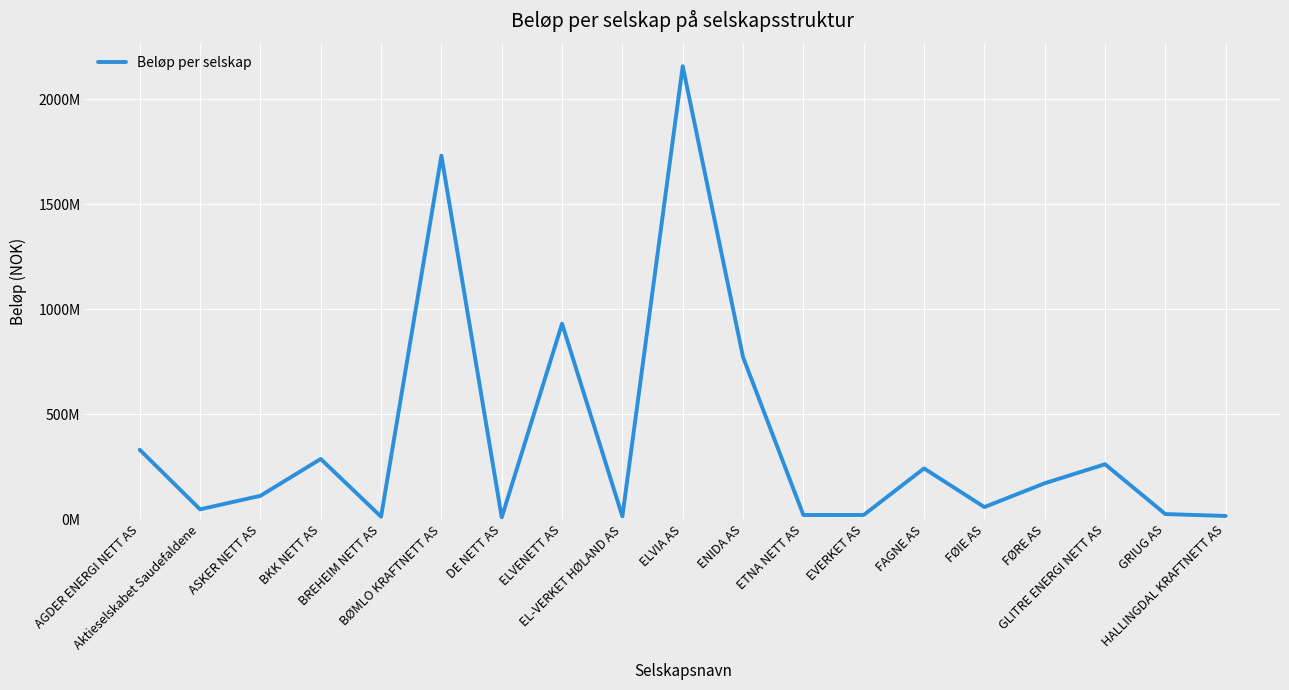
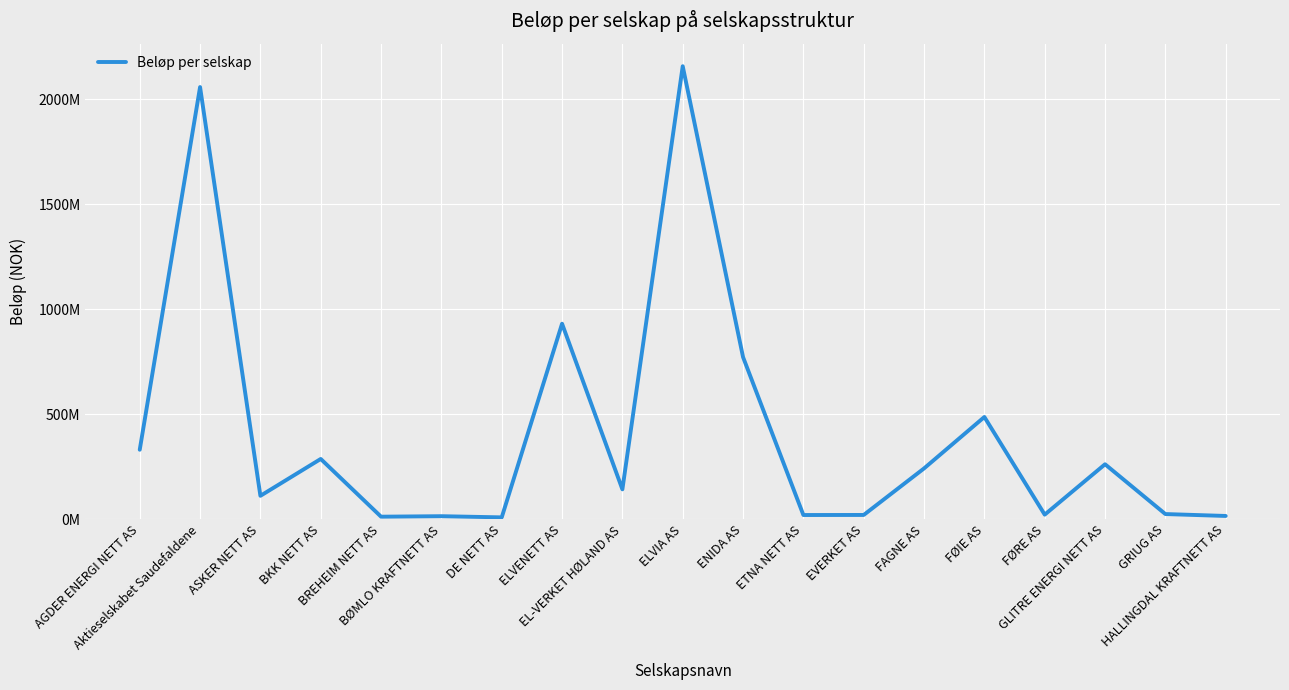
Aktieselskabet Saudefaldene: 50000000 -> 2060000000
BØMLO KRAFTNETT AS: 1730000000 -> 10000000
EL-VERKET HØLAND AS: 10000000 -> 140000000
FØIE AS: 60000000 -> 490000000
FØRE AS: 170000000 -> 20000000
